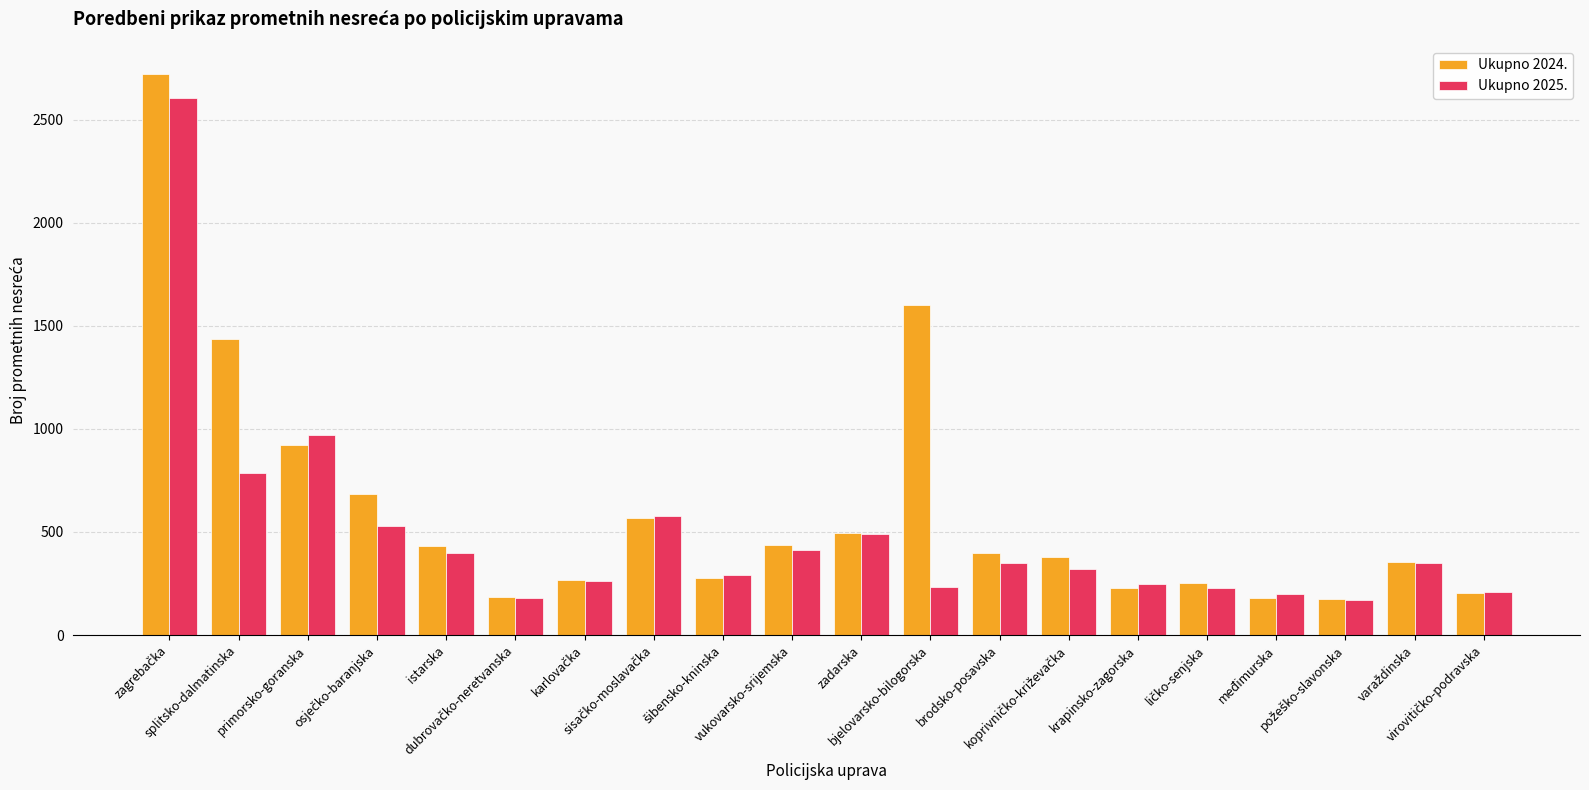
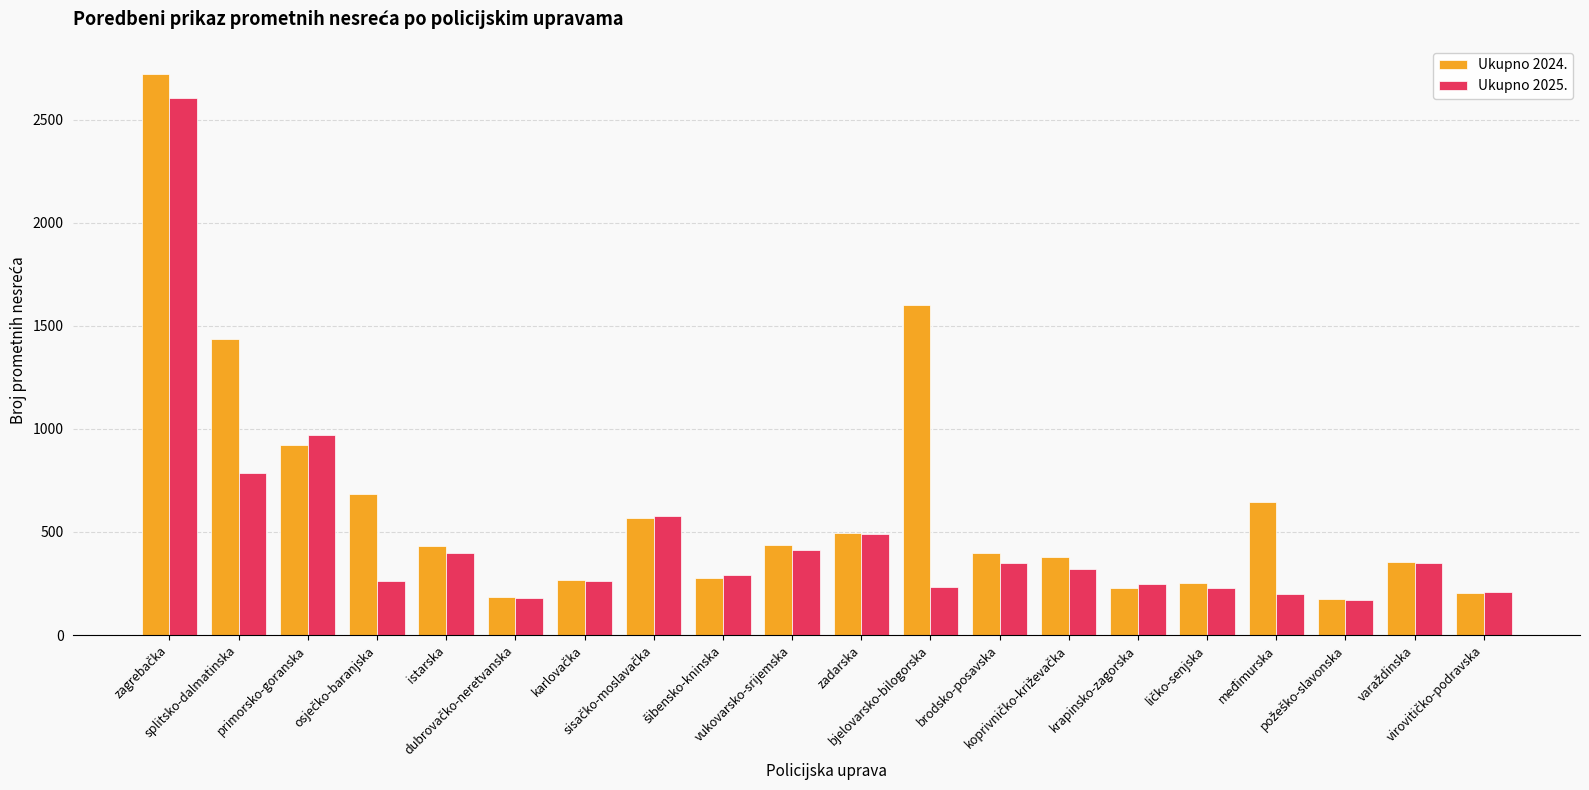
Ukupno 2025., osječko-baranjska: 530 -> 260
Ukupno 2024., međimurska: 180 -> 650
